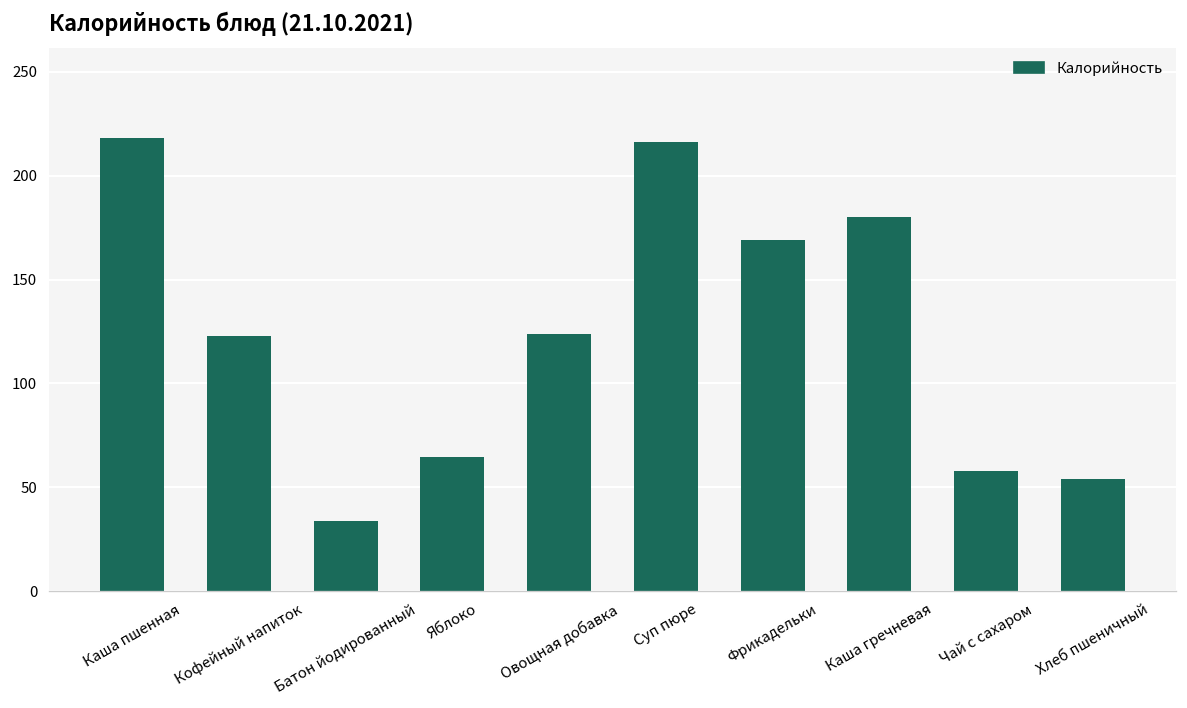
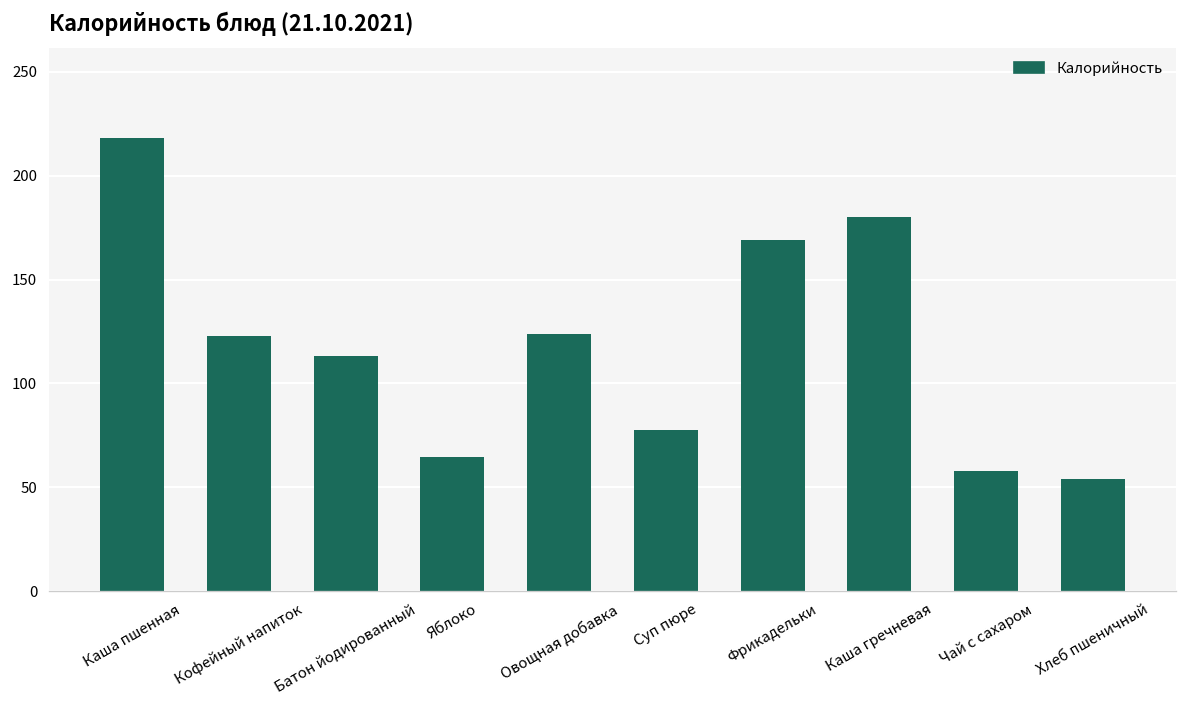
Батон йодированный: 34 -> 113
Суп пюре: 216 -> 78
